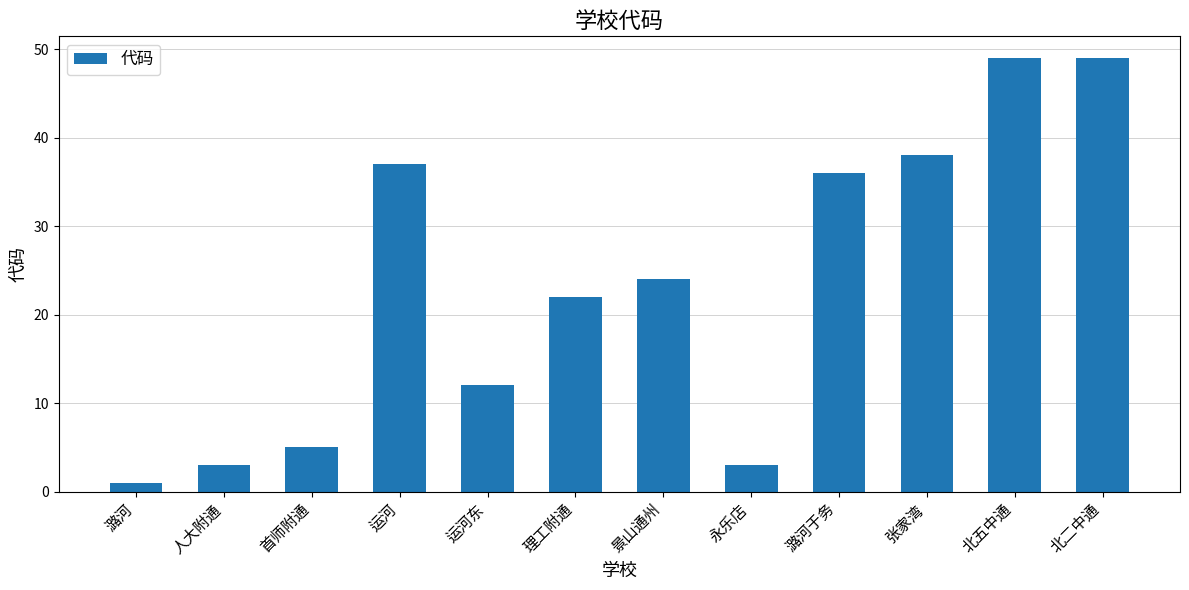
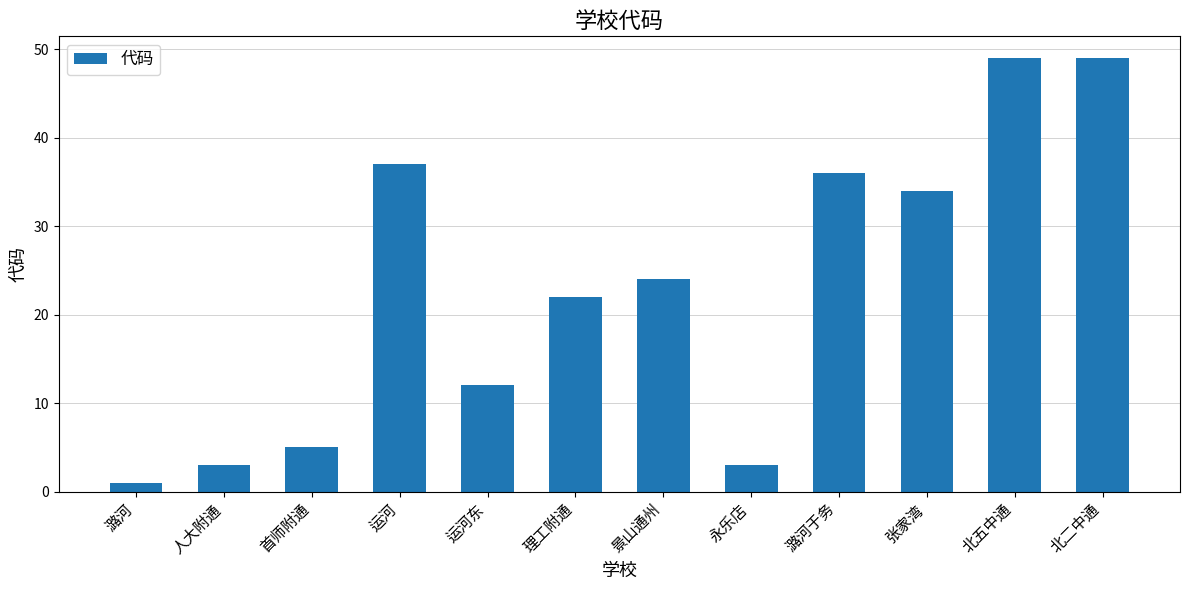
张家湾: 38 -> 34
